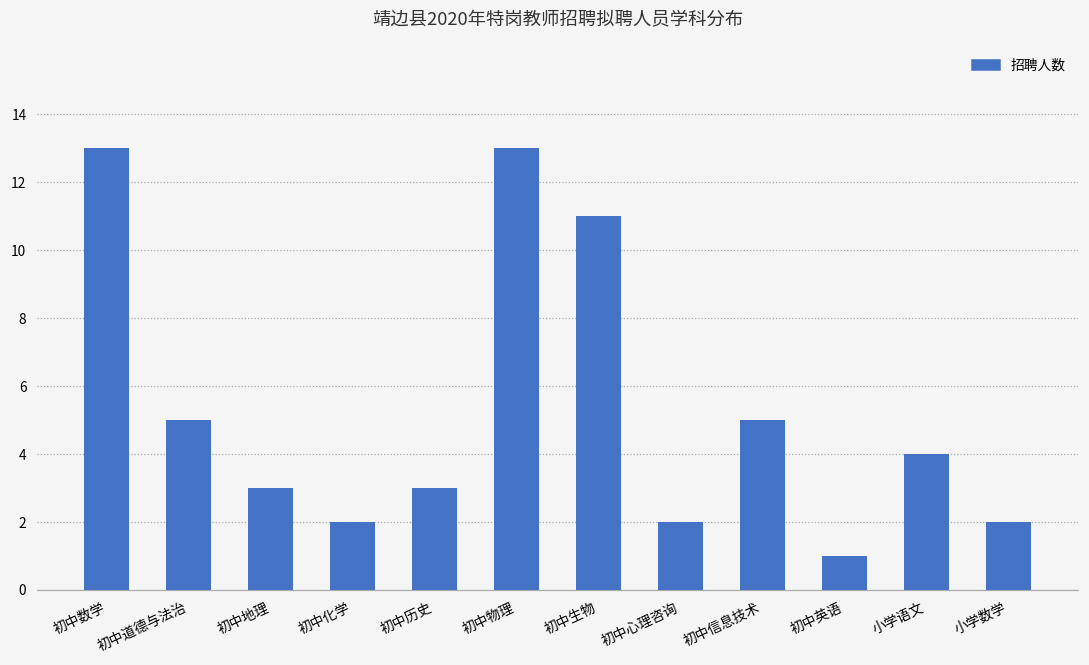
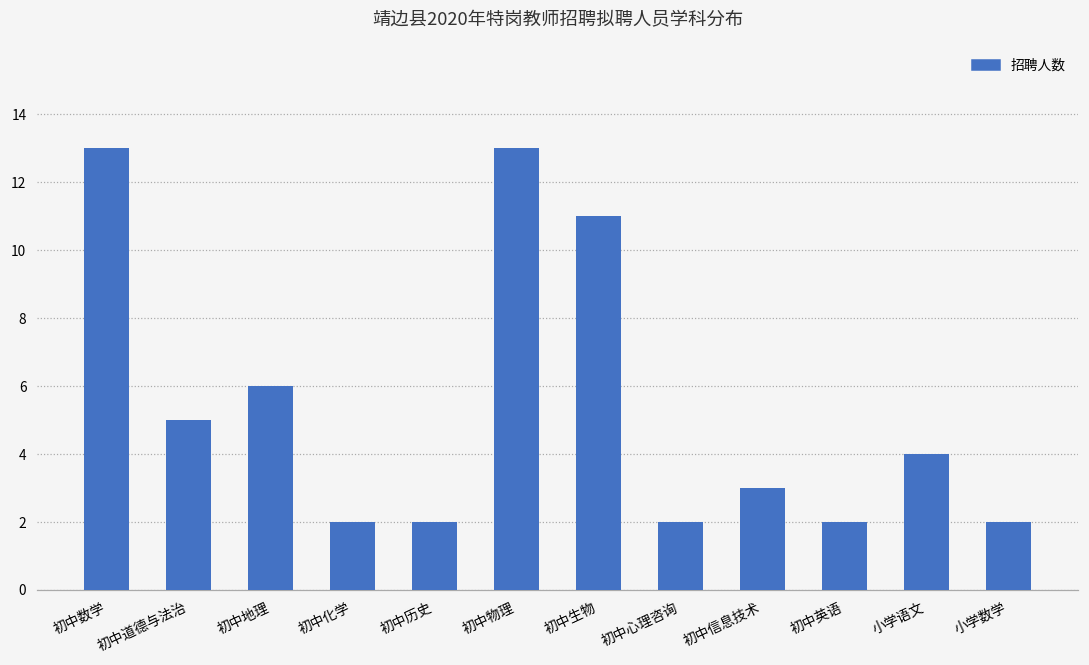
初中地理: 3 -> 6
初中历史: 3 -> 2
初中信息技术: 5 -> 3
初中英语: 1 -> 2
